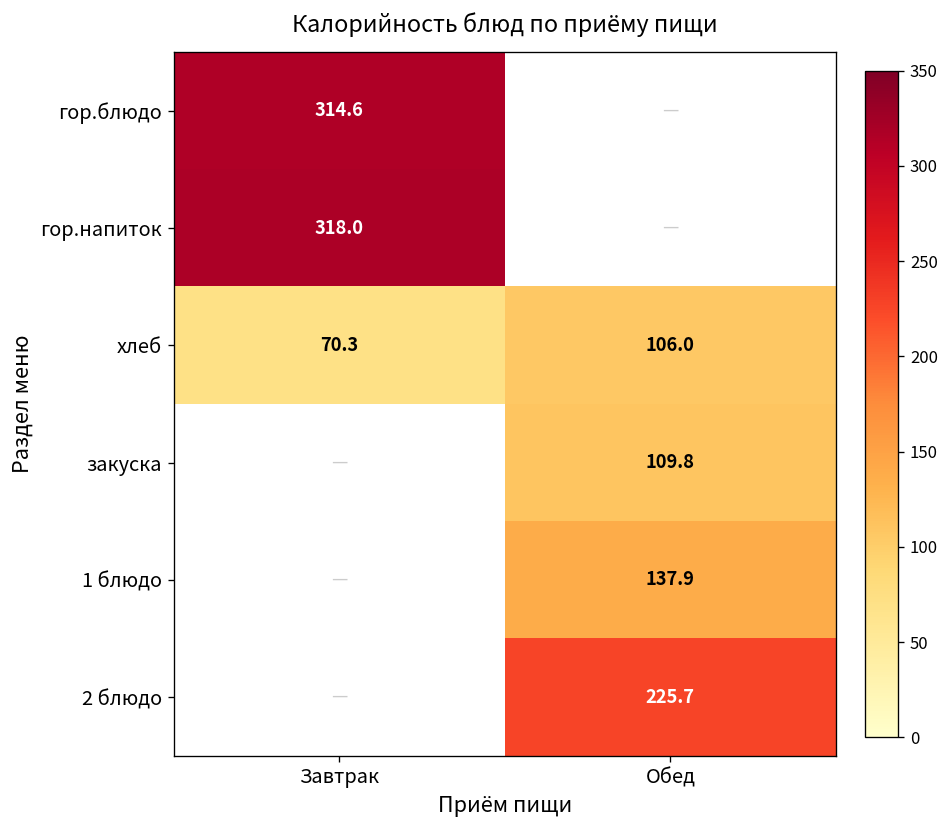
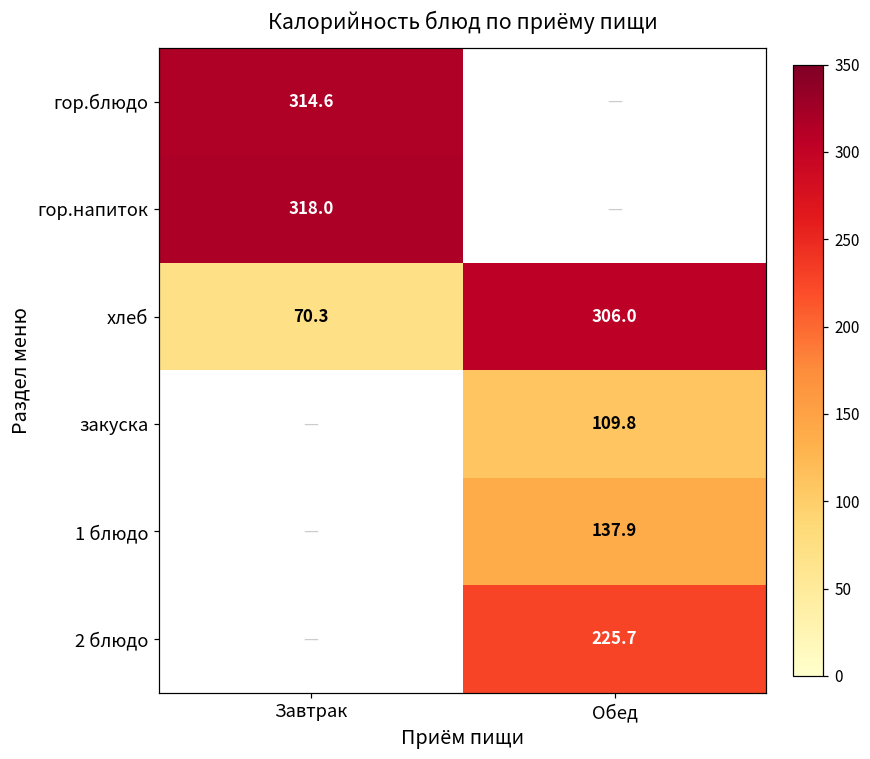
хлеб, Обед: 106.0 -> 306.0
